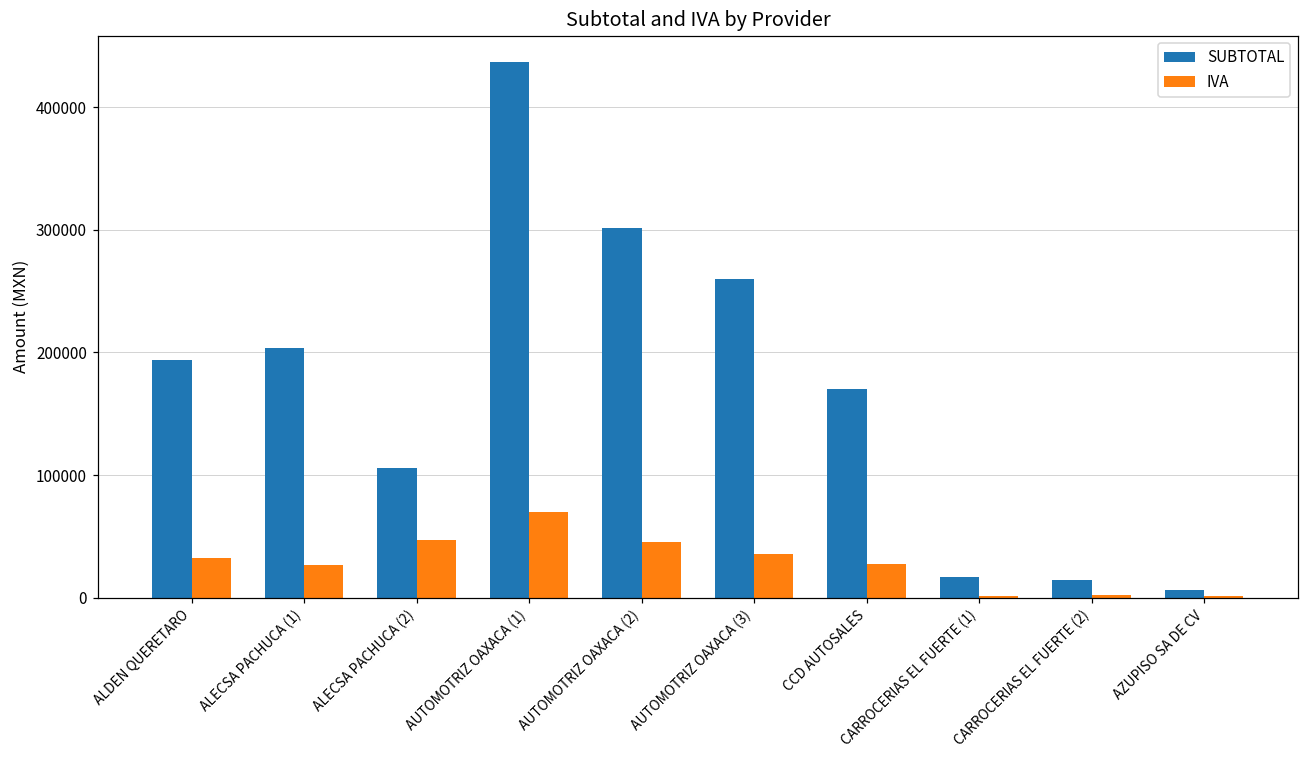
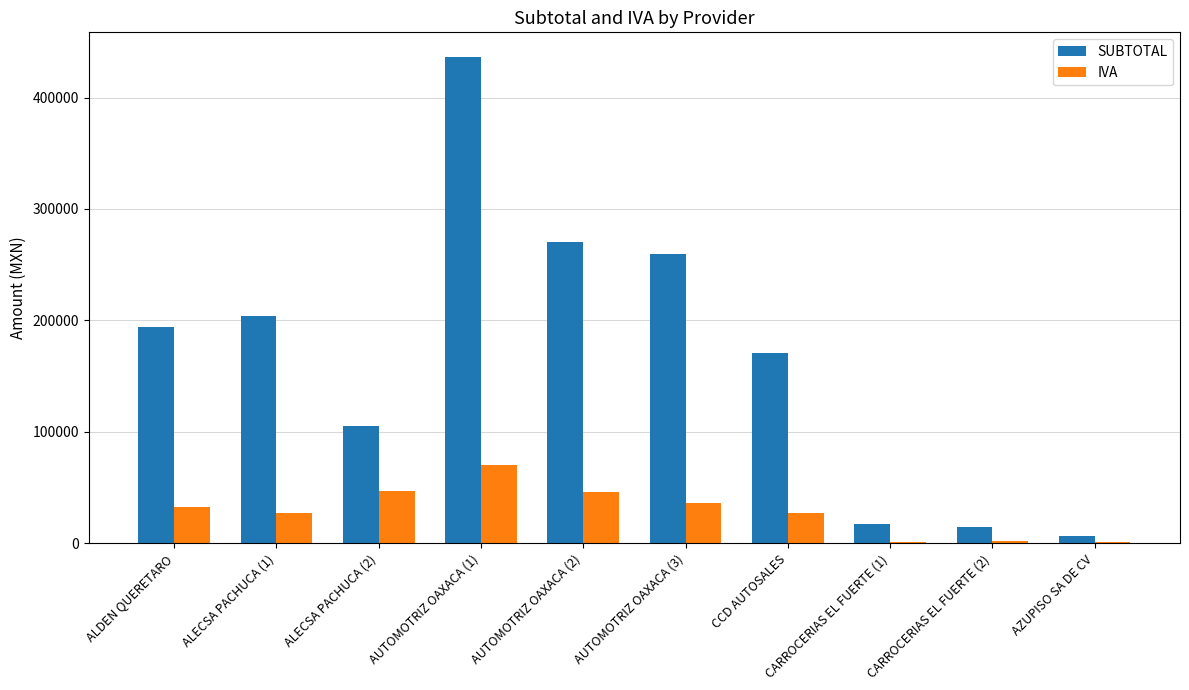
SUBTOTAL, AUTOMOTRIZ OAXACA (2): 301000 -> 271000
